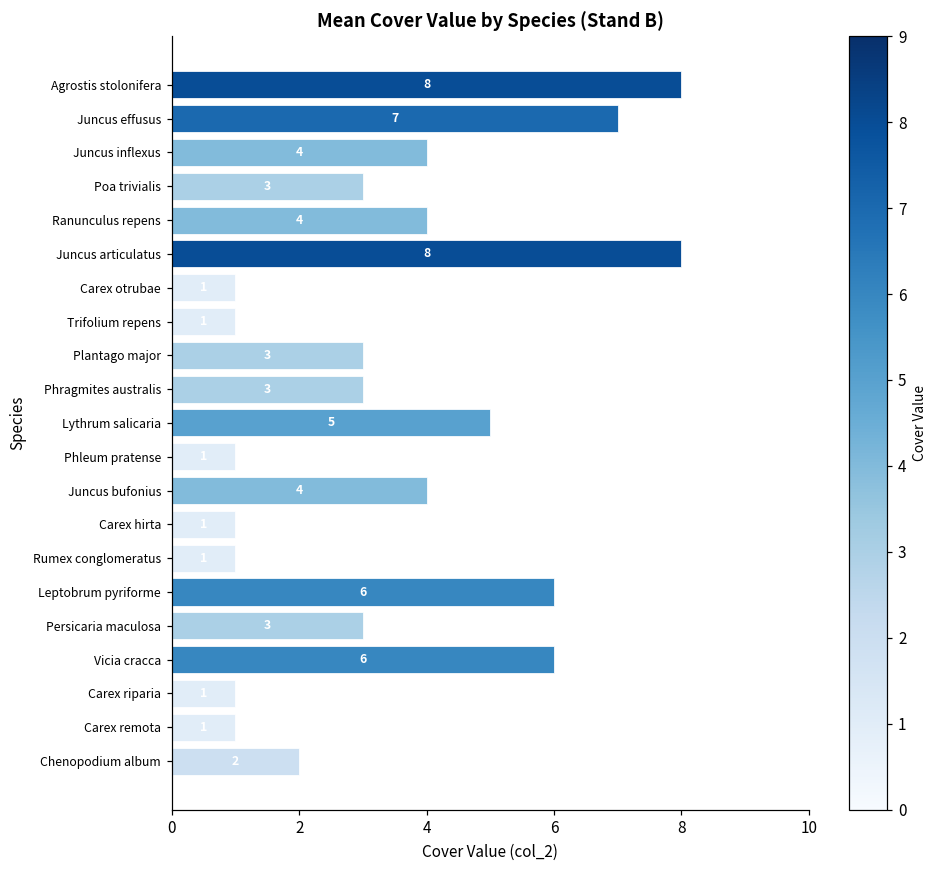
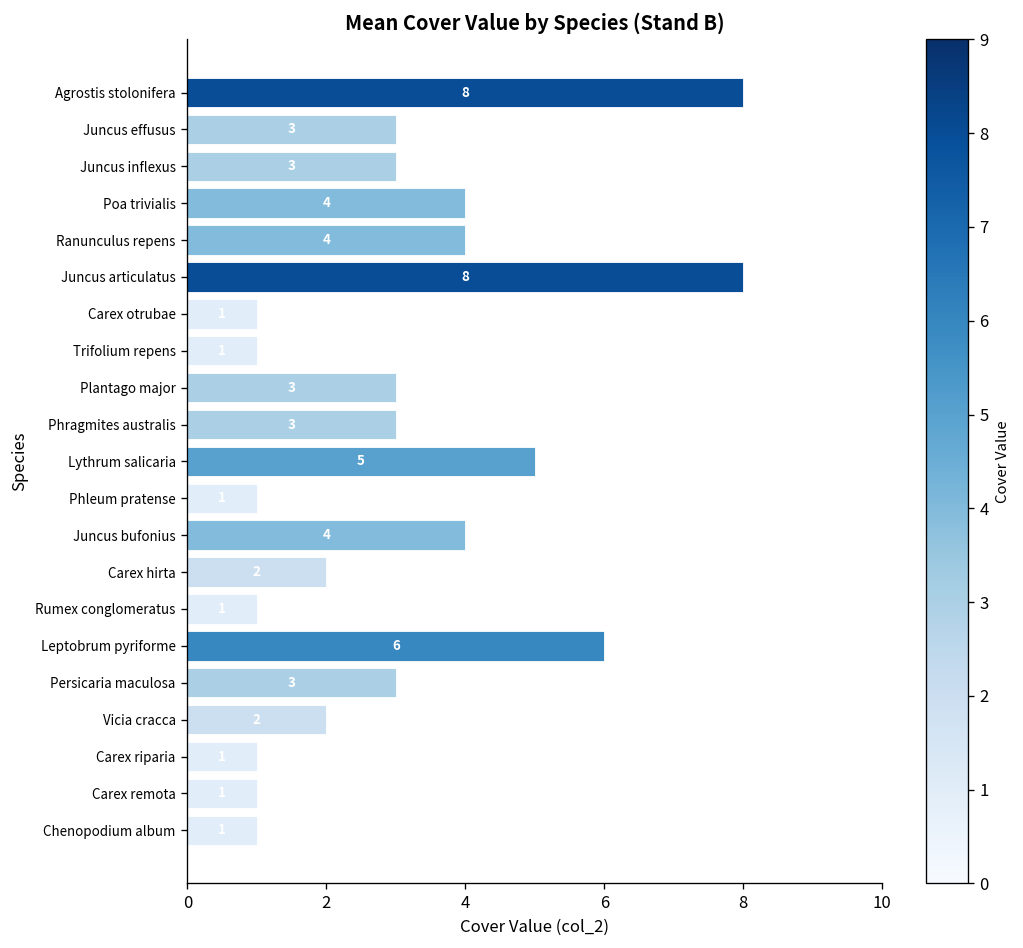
Juncus effusus: 7 -> 3
Juncus inflexus: 4 -> 3
Poa trivialis: 3 -> 4
Carex hirta: 1 -> 2
Vicia cracca: 6 -> 2
Chenopodium album: 2 -> 1
